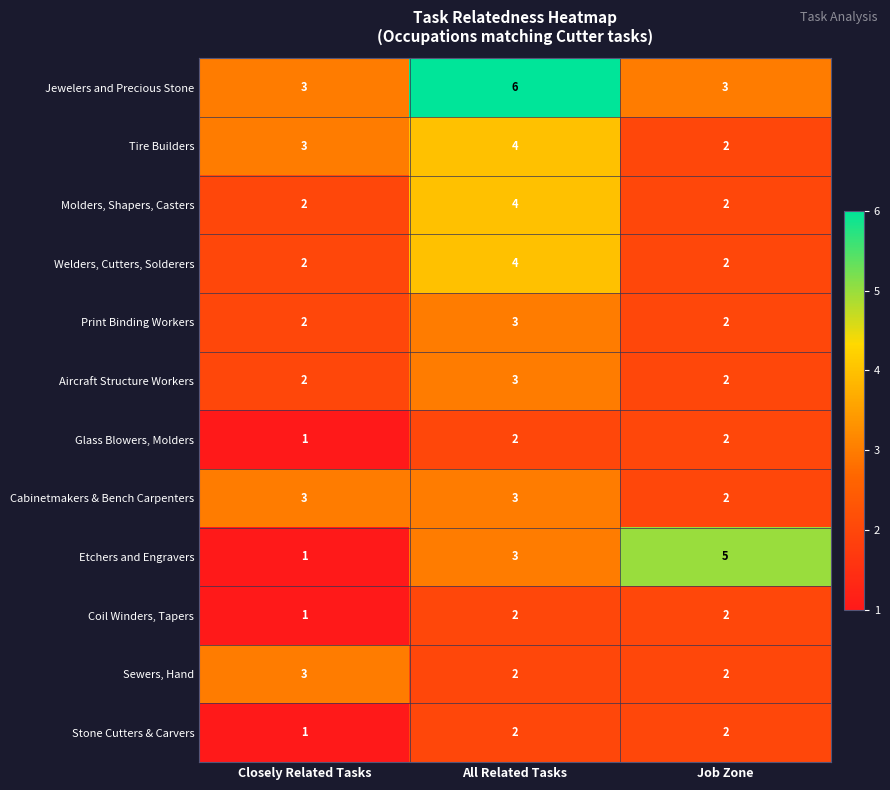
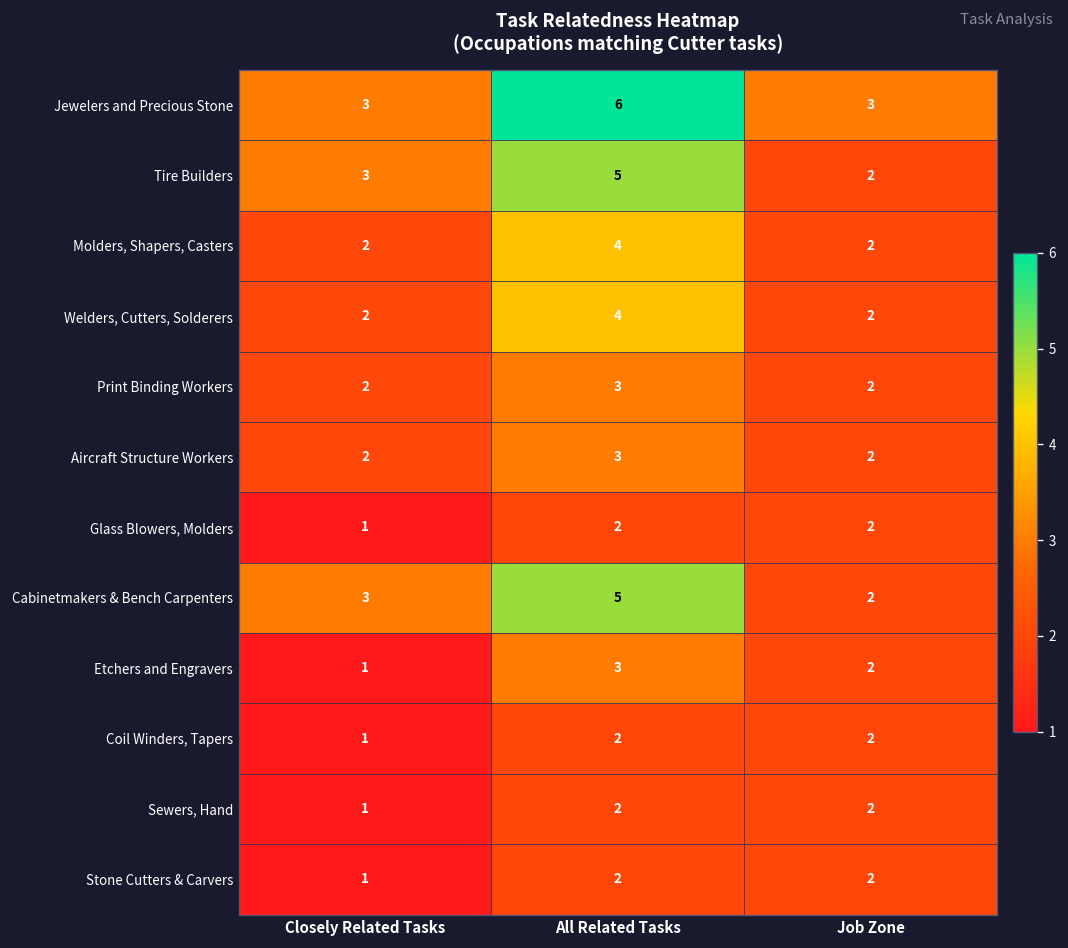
Tire Builders, All Related Tasks: 4 -> 5
Cabinetmakers & Bench Carpenters, All Related Tasks: 3 -> 5
Etchers and Engravers, Job Zone: 5 -> 2
Sewers, Hand, Closely Related Tasks: 3 -> 1
